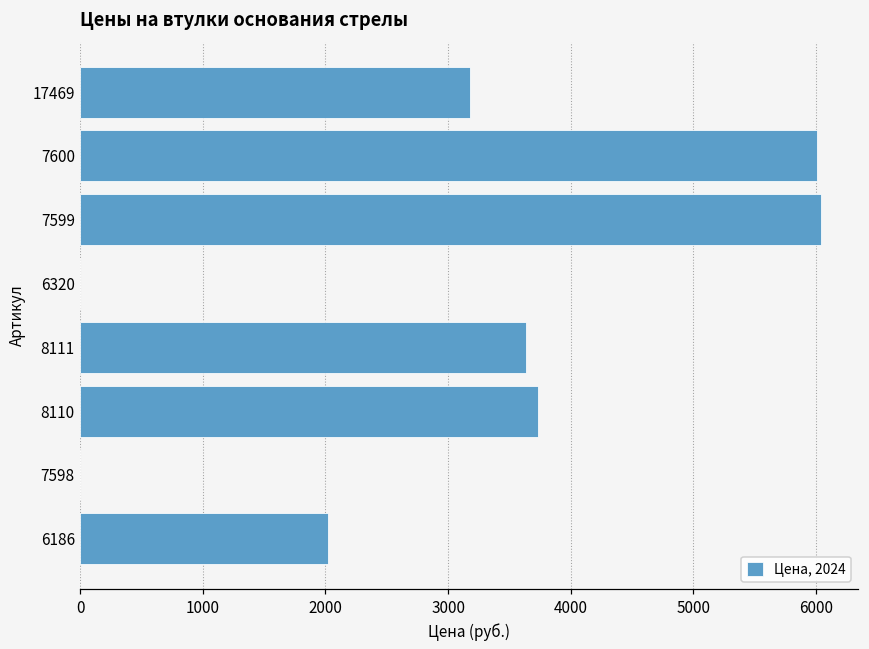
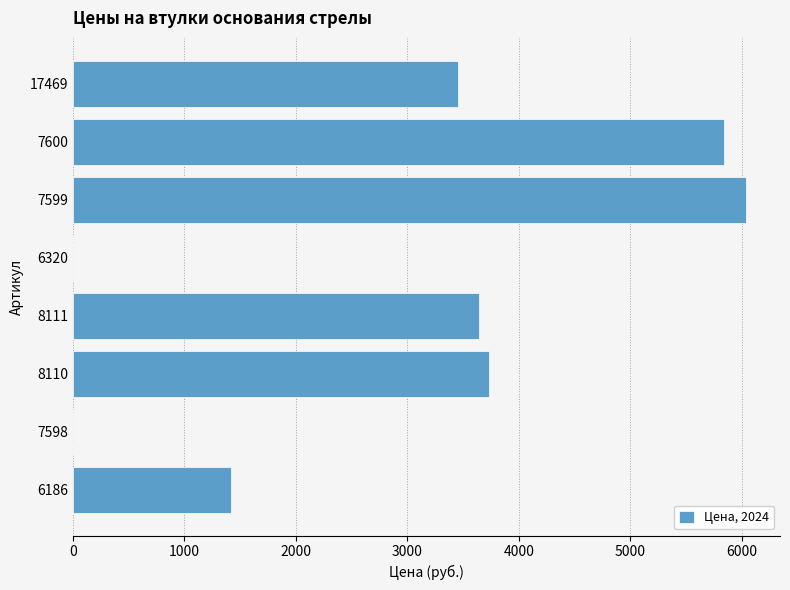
17469: 3180 -> 3450
7600: 6010 -> 5840
6186: 2020 -> 1420
